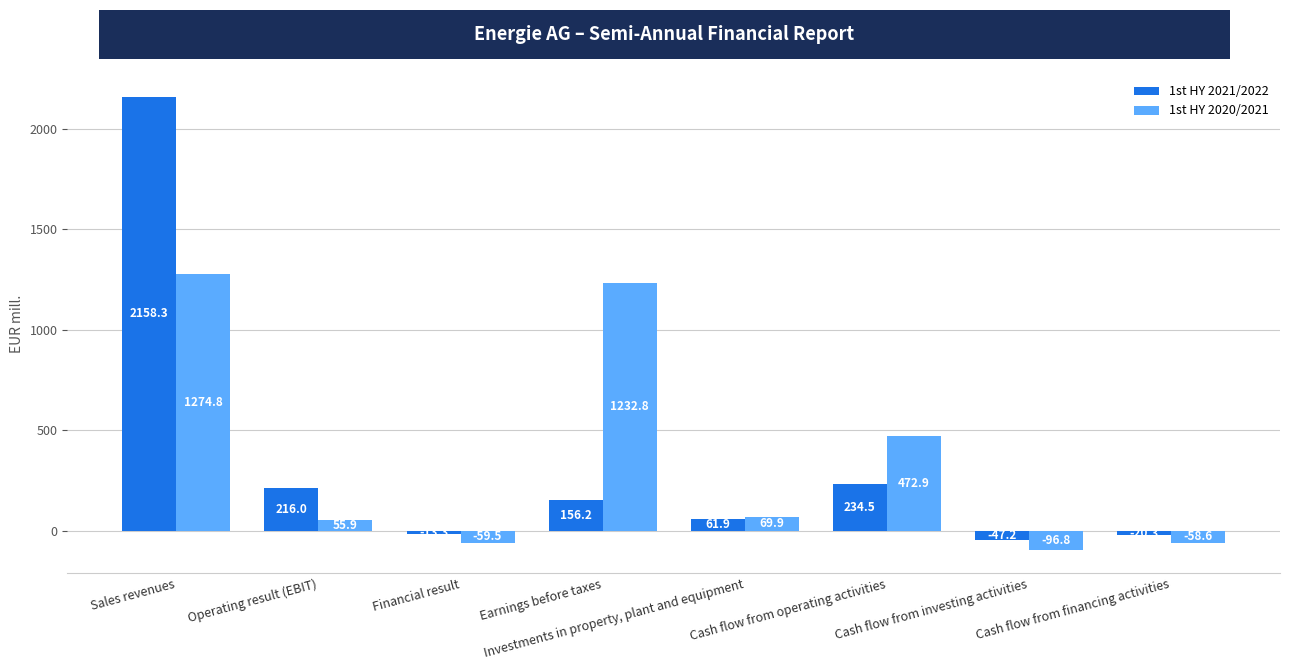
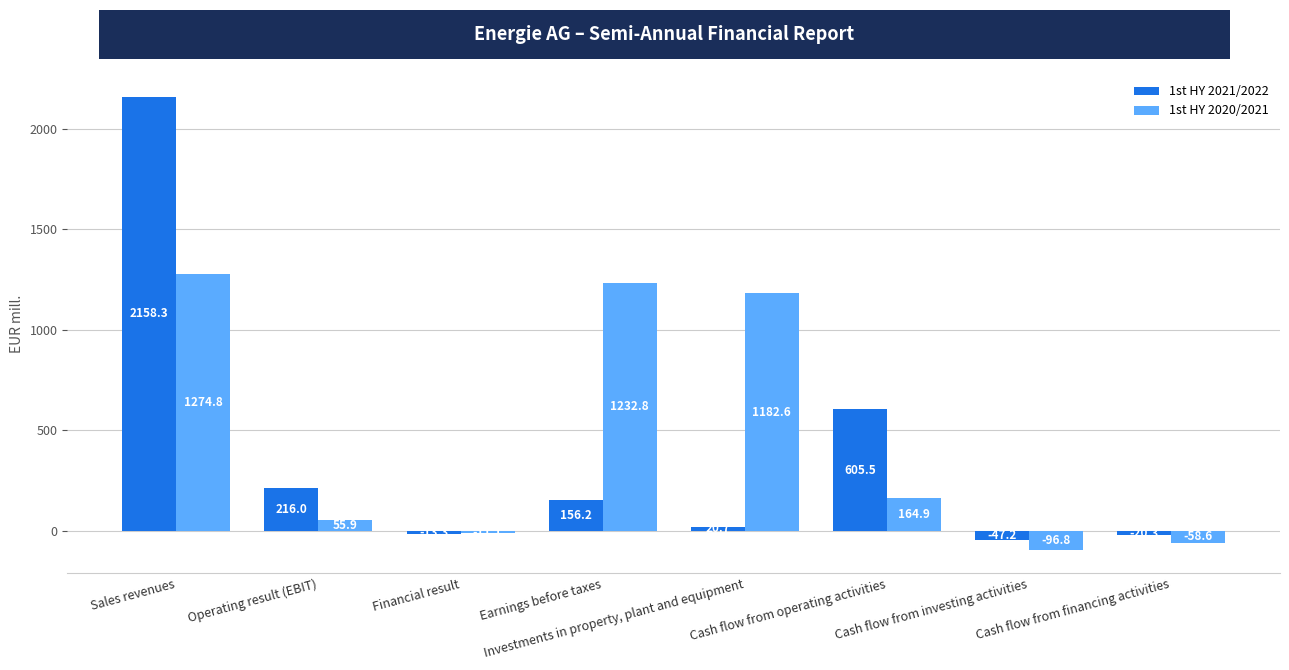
1st HY 2020/2021, Financial result: -60 -> -10
1st HY 2021/2022, Investments in property, plant and equipment: 60 -> 20
1st HY 2020/2021, Investments in property, plant and equipment: 69.9 -> 1182.6
1st HY 2021/2022, Cash flow from operating activities: 234.5 -> 605.5
1st HY 2020/2021, Cash flow from operating activities: 472.9 -> 164.9
